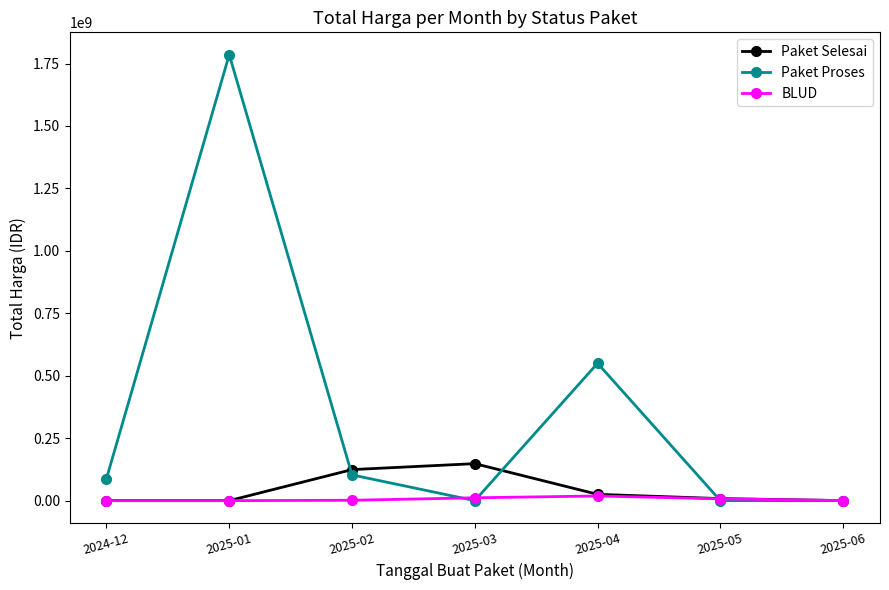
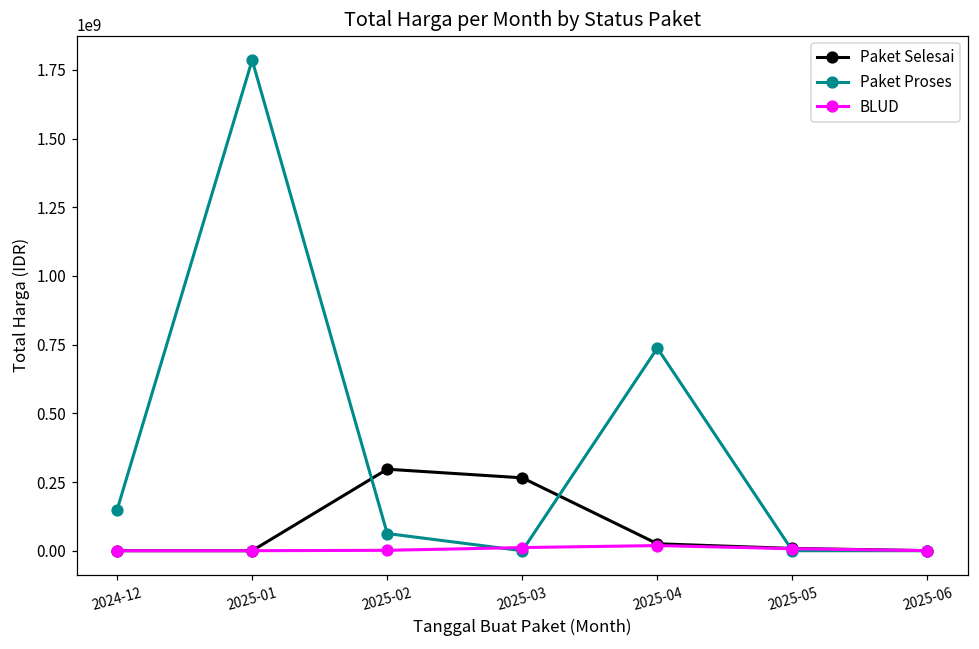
Paket Proses, 2024-12: 90000000 -> 150000000
Paket Selesai, 2025-02: 120000000 -> 300000000
Paket Proses, 2025-02: 100000000 -> 60000000
Paket Selesai, 2025-03: 150000000 -> 270000000
Paket Proses, 2025-04: 550000000 -> 740000000
